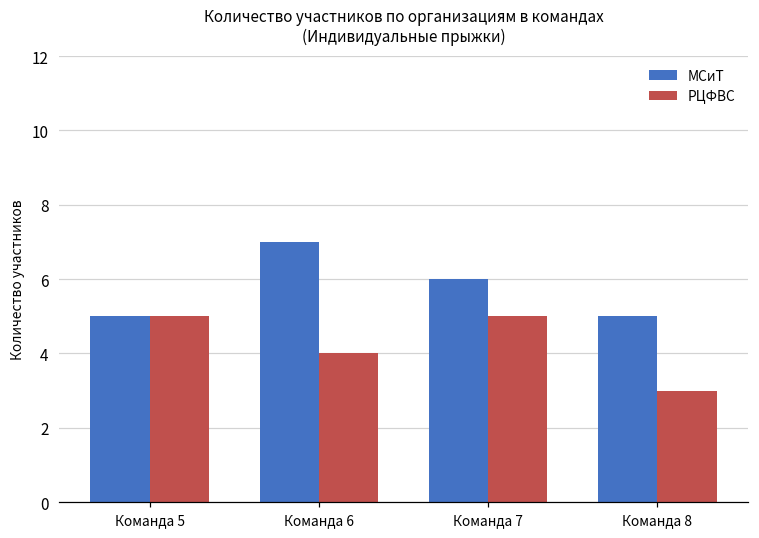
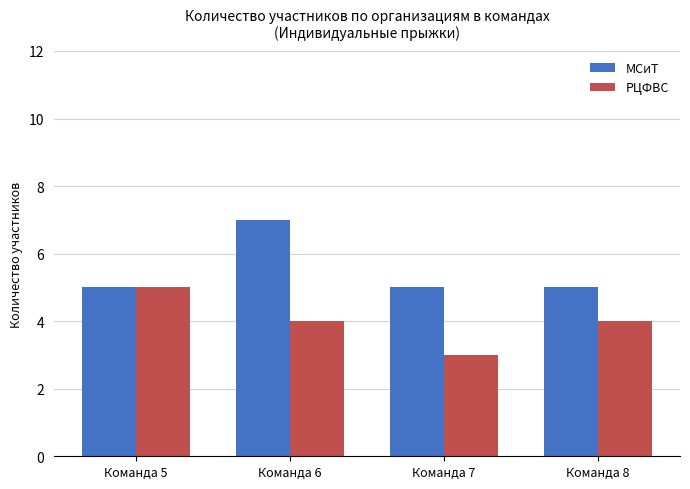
МСиТ, Команда 7: 6 -> 5
РЦФВС, Команда 7: 5 -> 3
РЦФВС, Команда 8: 3 -> 4
